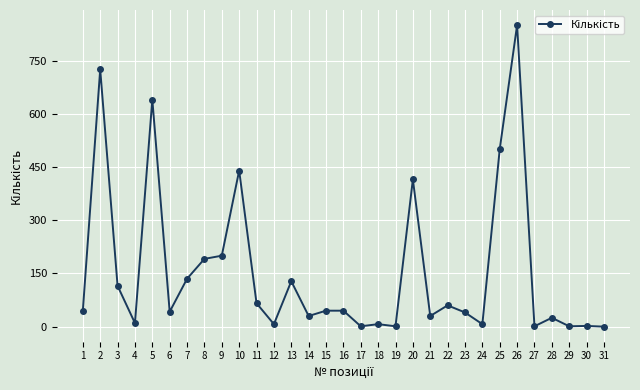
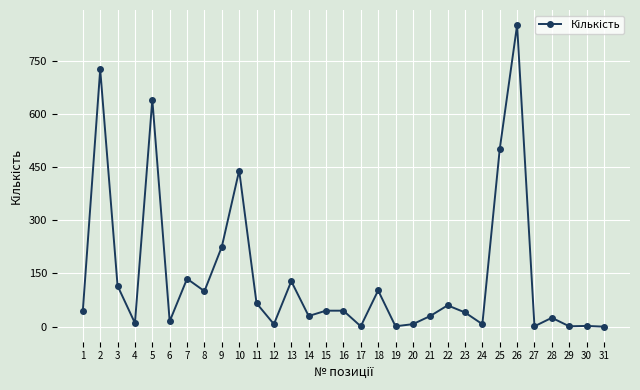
6: 40 -> 20
8: 190 -> 100
9: 200 -> 230
18: 10 -> 100
20: 420 -> 10
